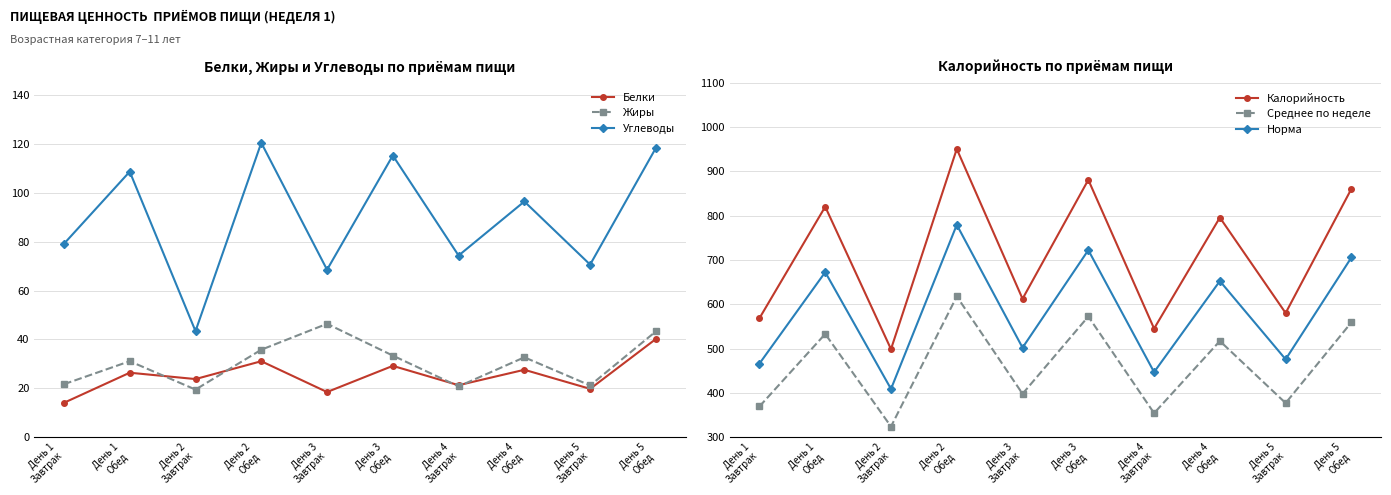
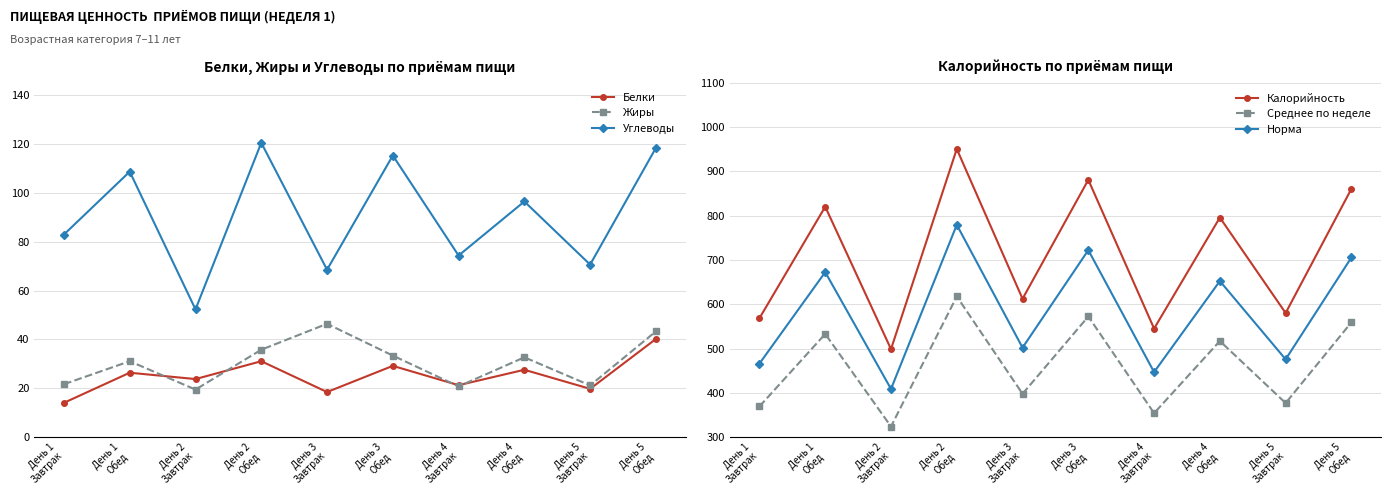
Белки, Жиры и Углеводы по приёмам пищи, Углеводы, День 1 Завтрак: 79 -> 83
Белки, Жиры и Углеводы по приёмам пищи, Углеводы, День 2 Завтрак: 43 -> 52
